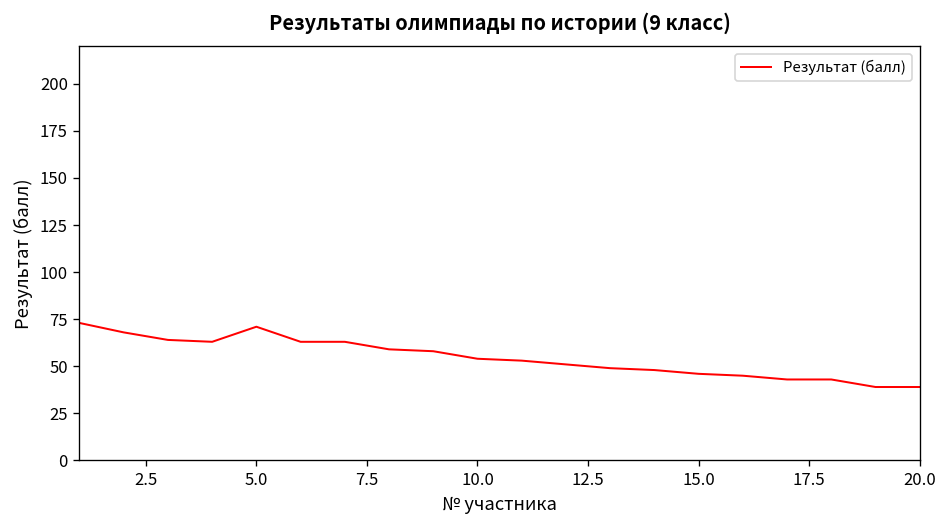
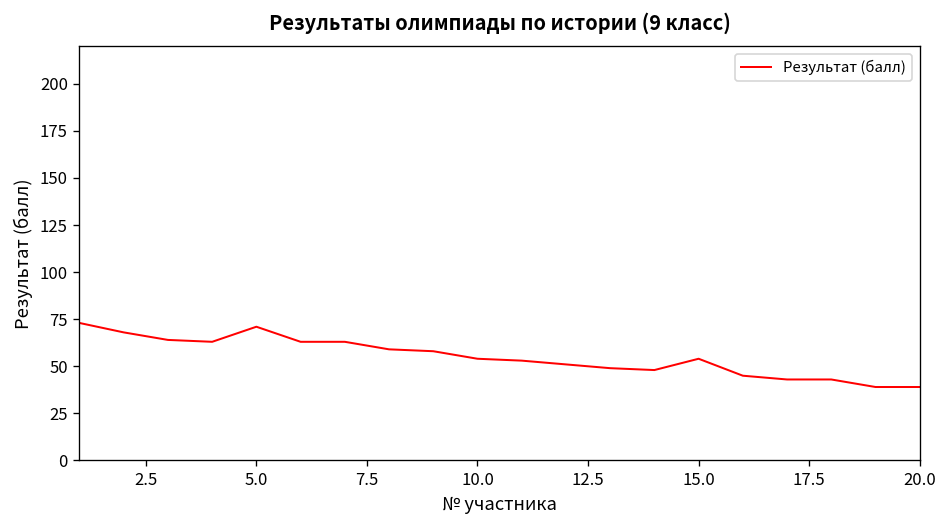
15.0: 46 -> 54
